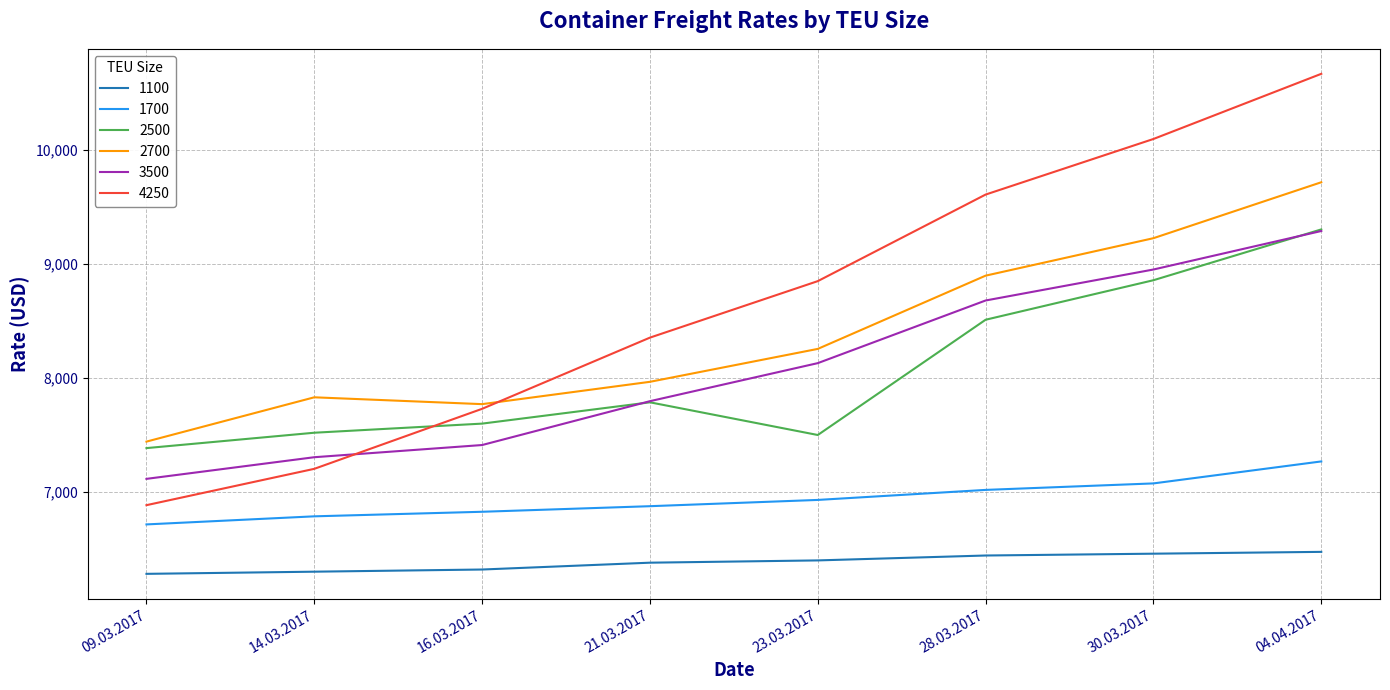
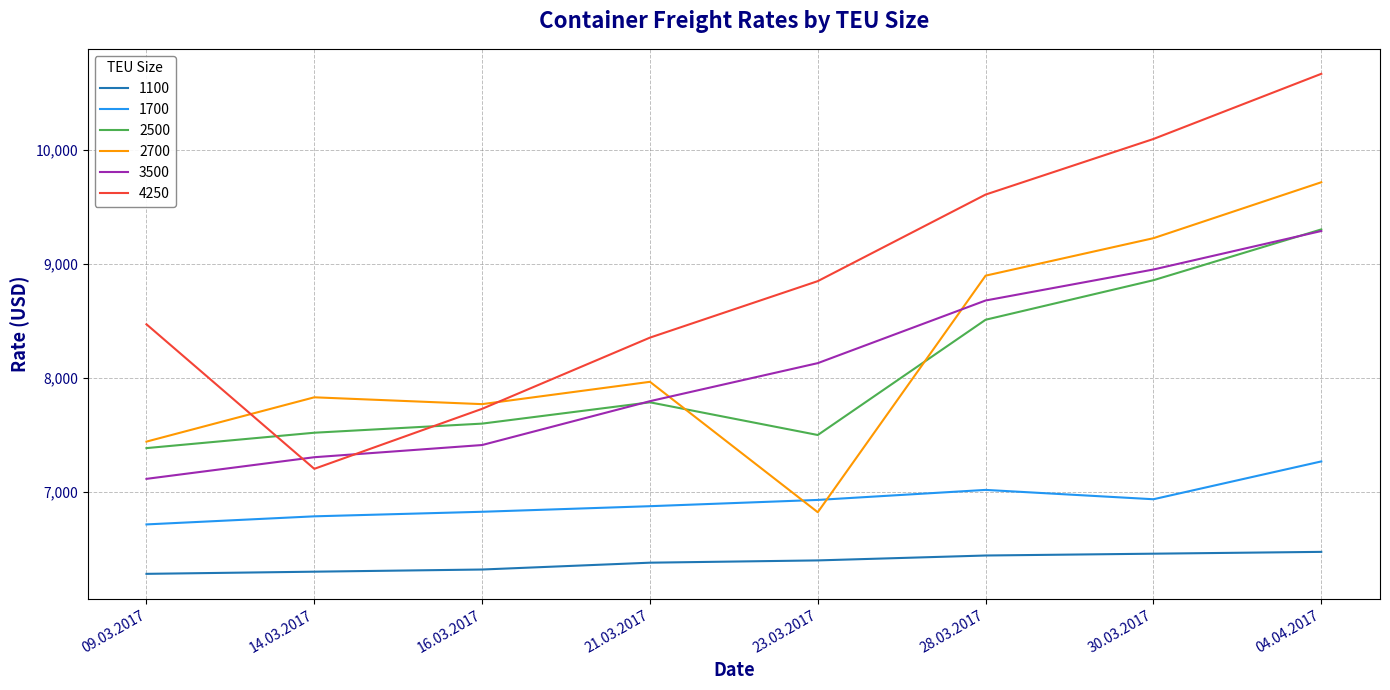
4250, 09.03.2017: 6,880 -> 8,470
2700, 23.03.2017: 8,260 -> 6,820
1700, 30.03.2017: 7,070 -> 6,940
